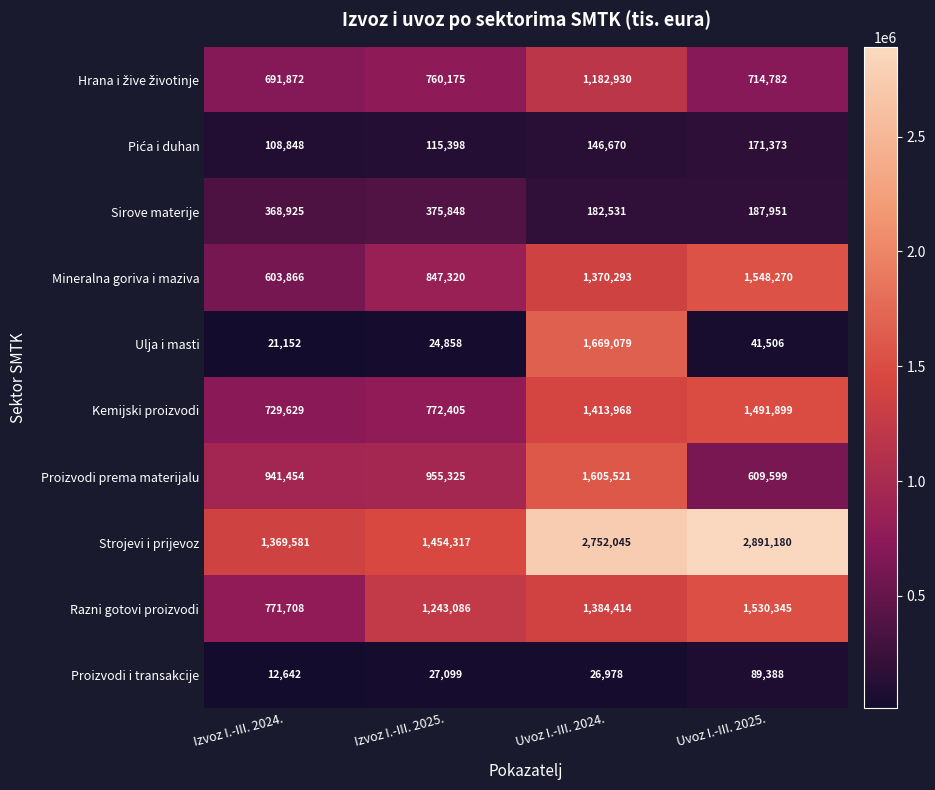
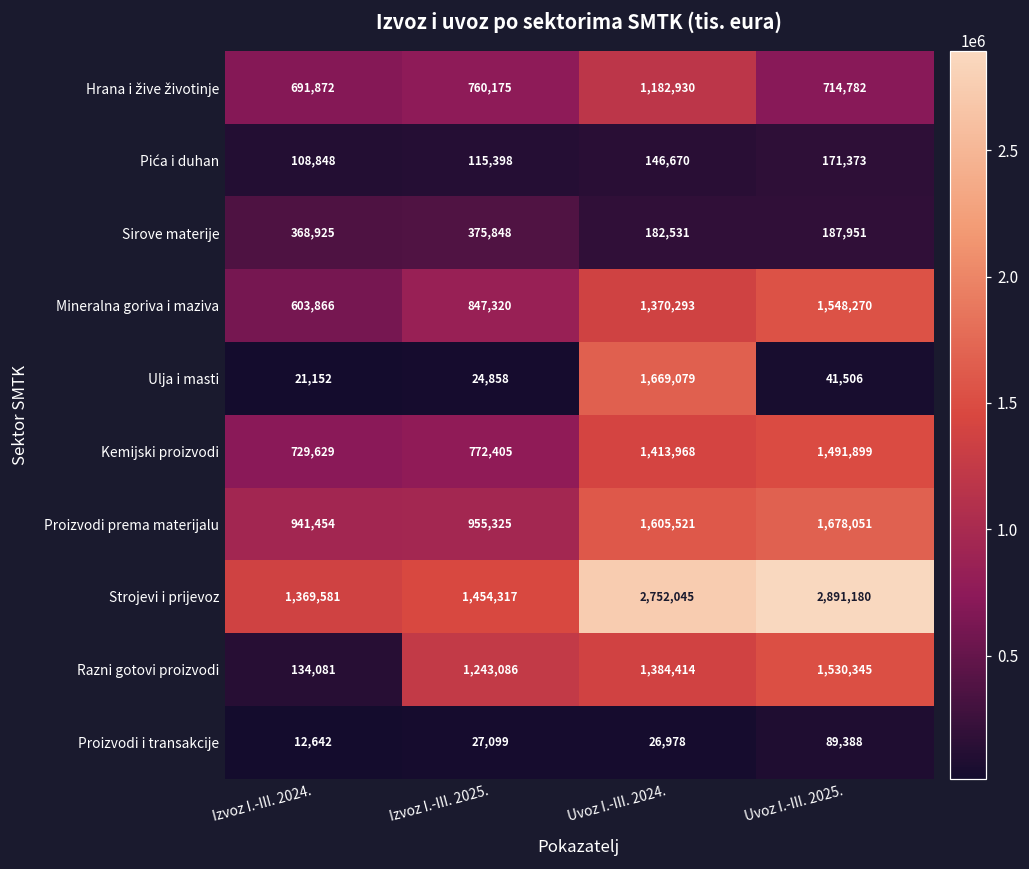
Proizvodi prema materijalu, Uvoz I.-III. 2025.: 609,599 -> 1,678,051
Razni gotovi proizvodi, Izvoz I.-III. 2024.: 771,708 -> 134,081
